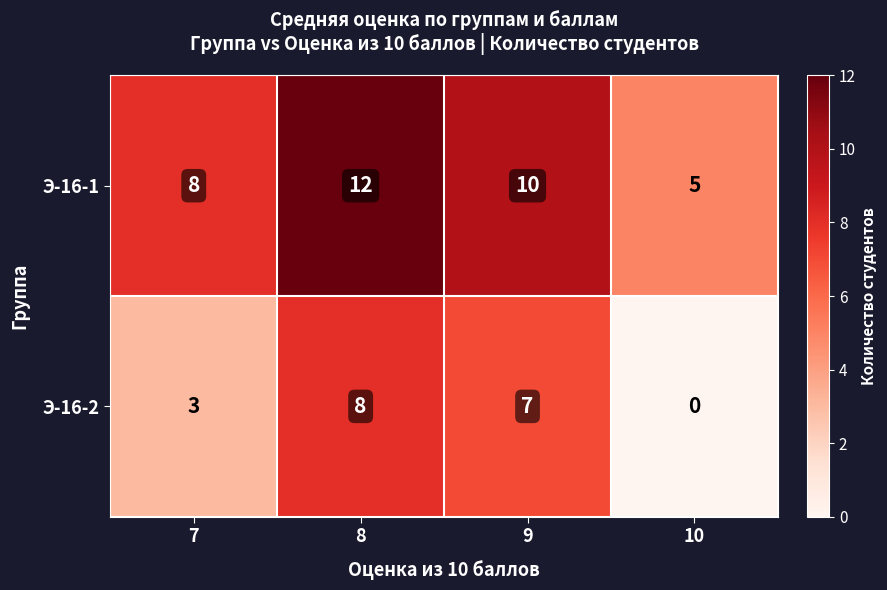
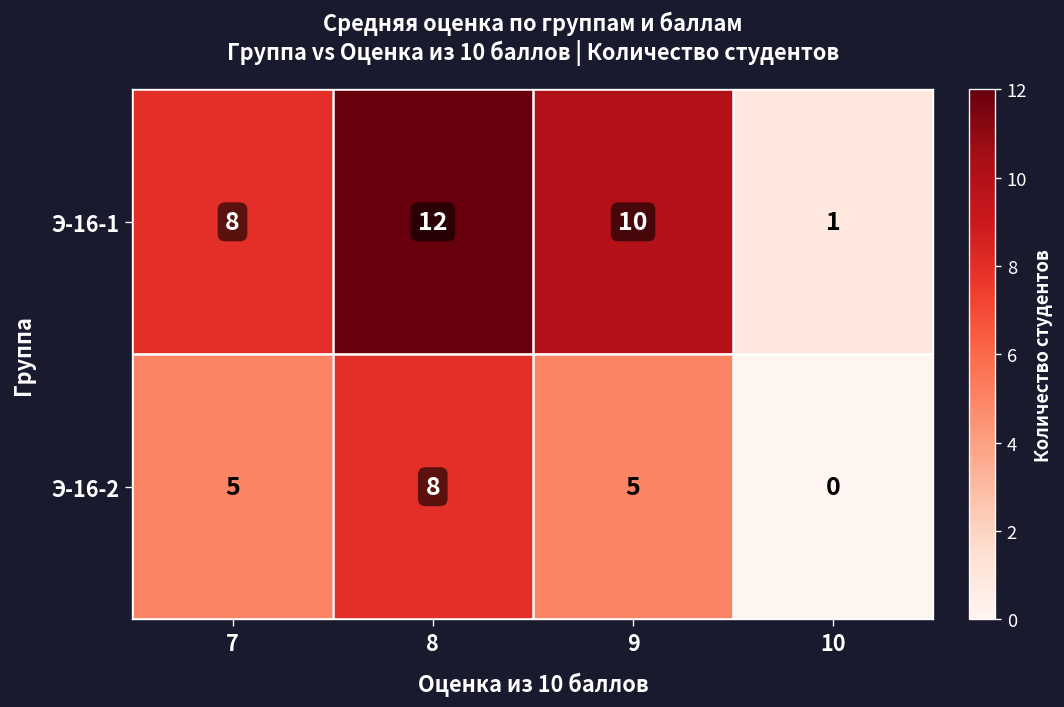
Э-16-1, 10: 5 -> 1
Э-16-2, 7: 3 -> 5
Э-16-2, 9: 7 -> 5
